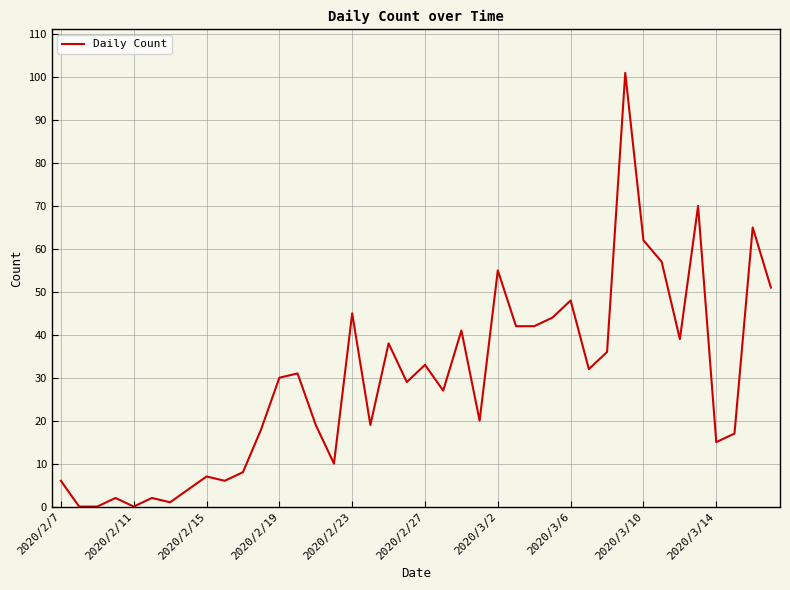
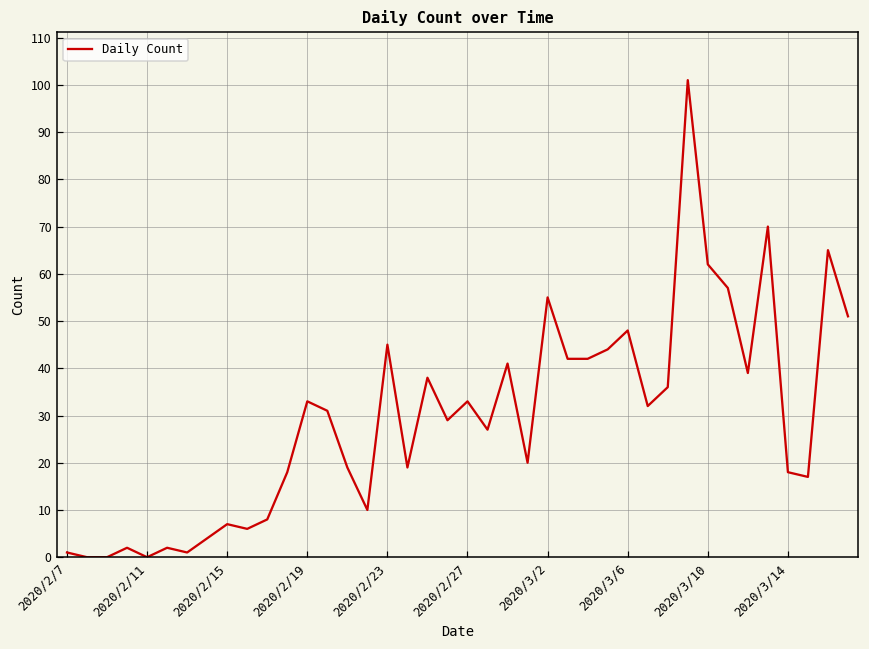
2020/2/7: 6 -> 1
2020/2/19: 30 -> 33
2020/3/14: 15 -> 18
